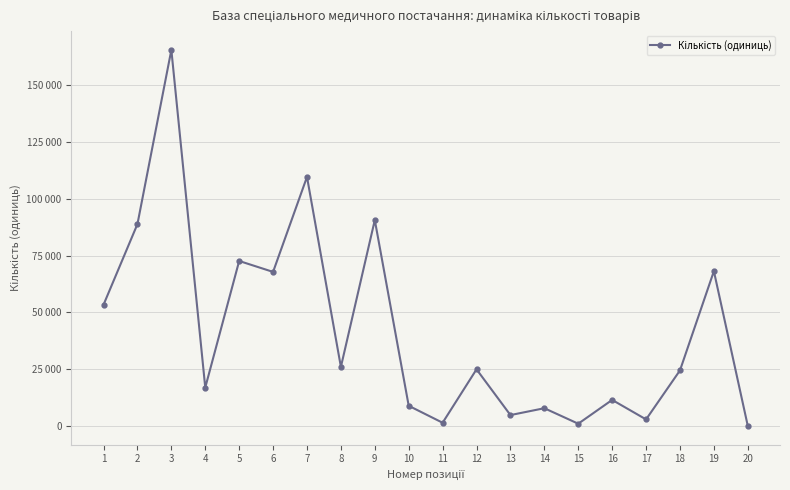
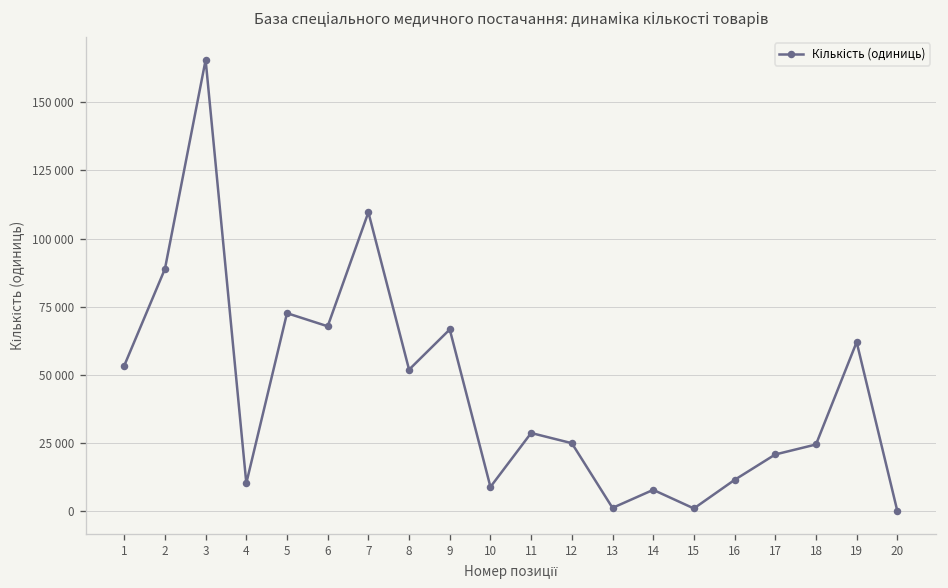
4: 17000 -> 10000
8: 26000 -> 52000
9: 91000 -> 67000
11: 1000 -> 29000
13: 5000 -> 1000
17: 3000 -> 21000
19: 68000 -> 62000
